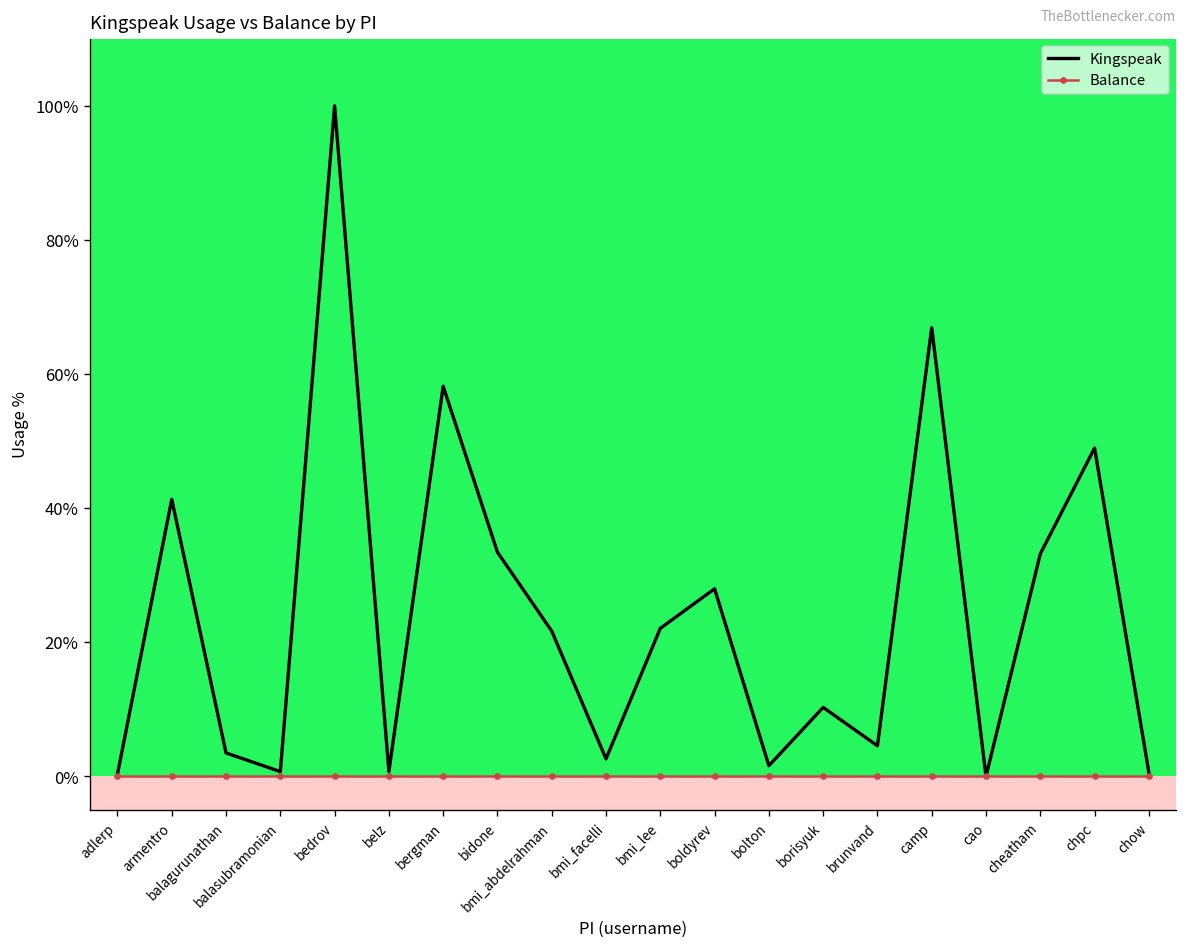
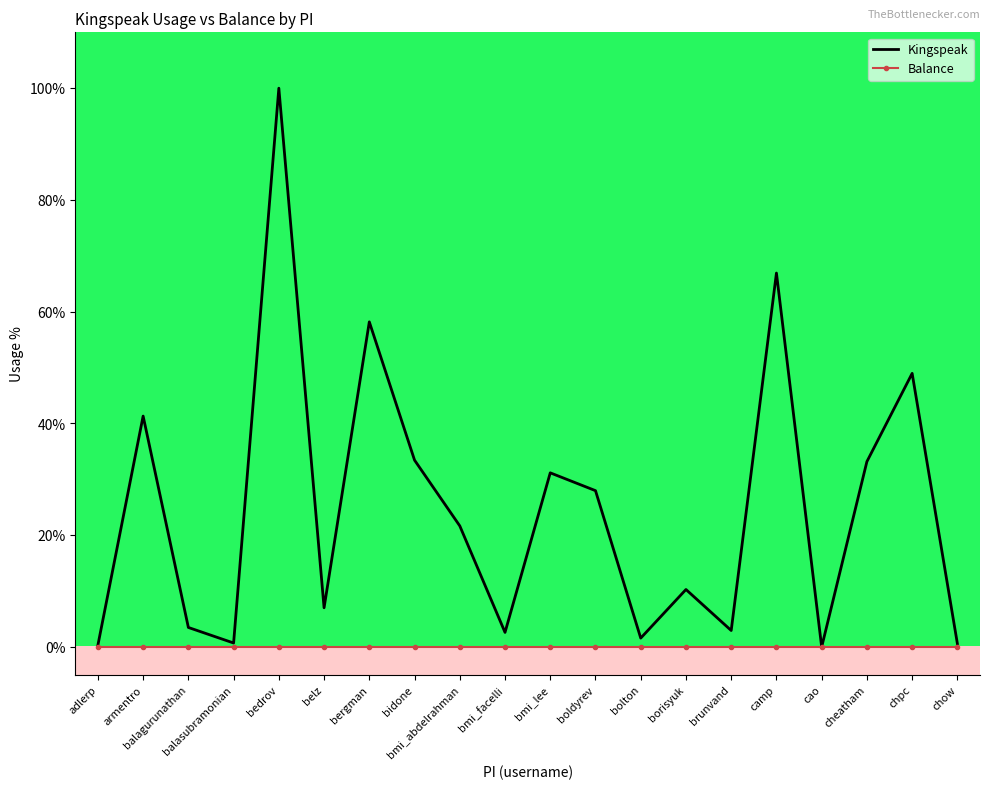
Kingspeak, belz: 1% -> 7%
Kingspeak, bmi_lee: 22% -> 31%
Kingspeak, brunvand: 5% -> 3%
